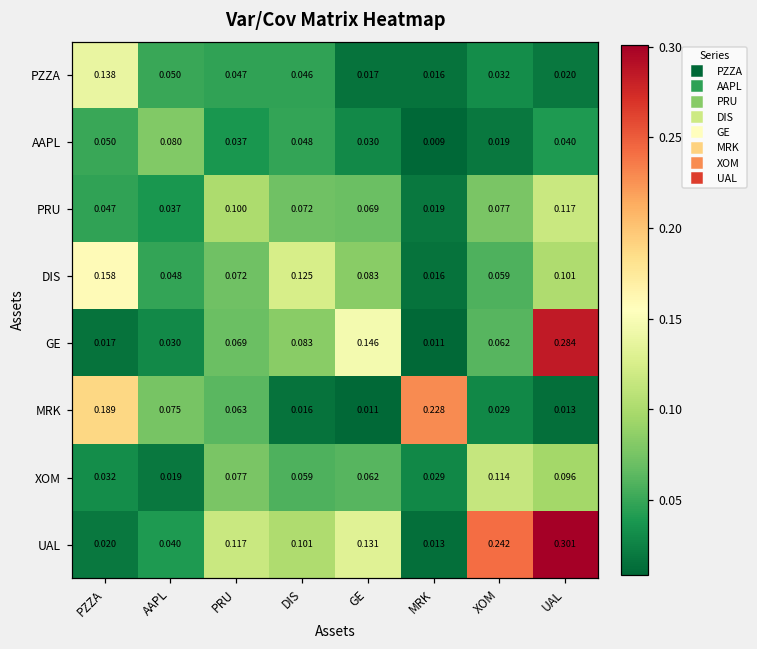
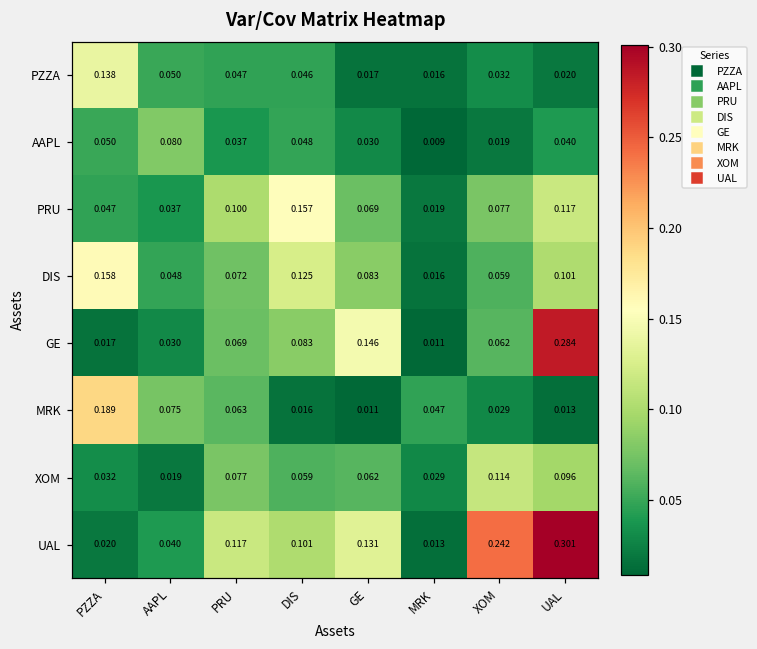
PRU, DIS: 0.072 -> 0.157
MRK, MRK: 0.228 -> 0.047
